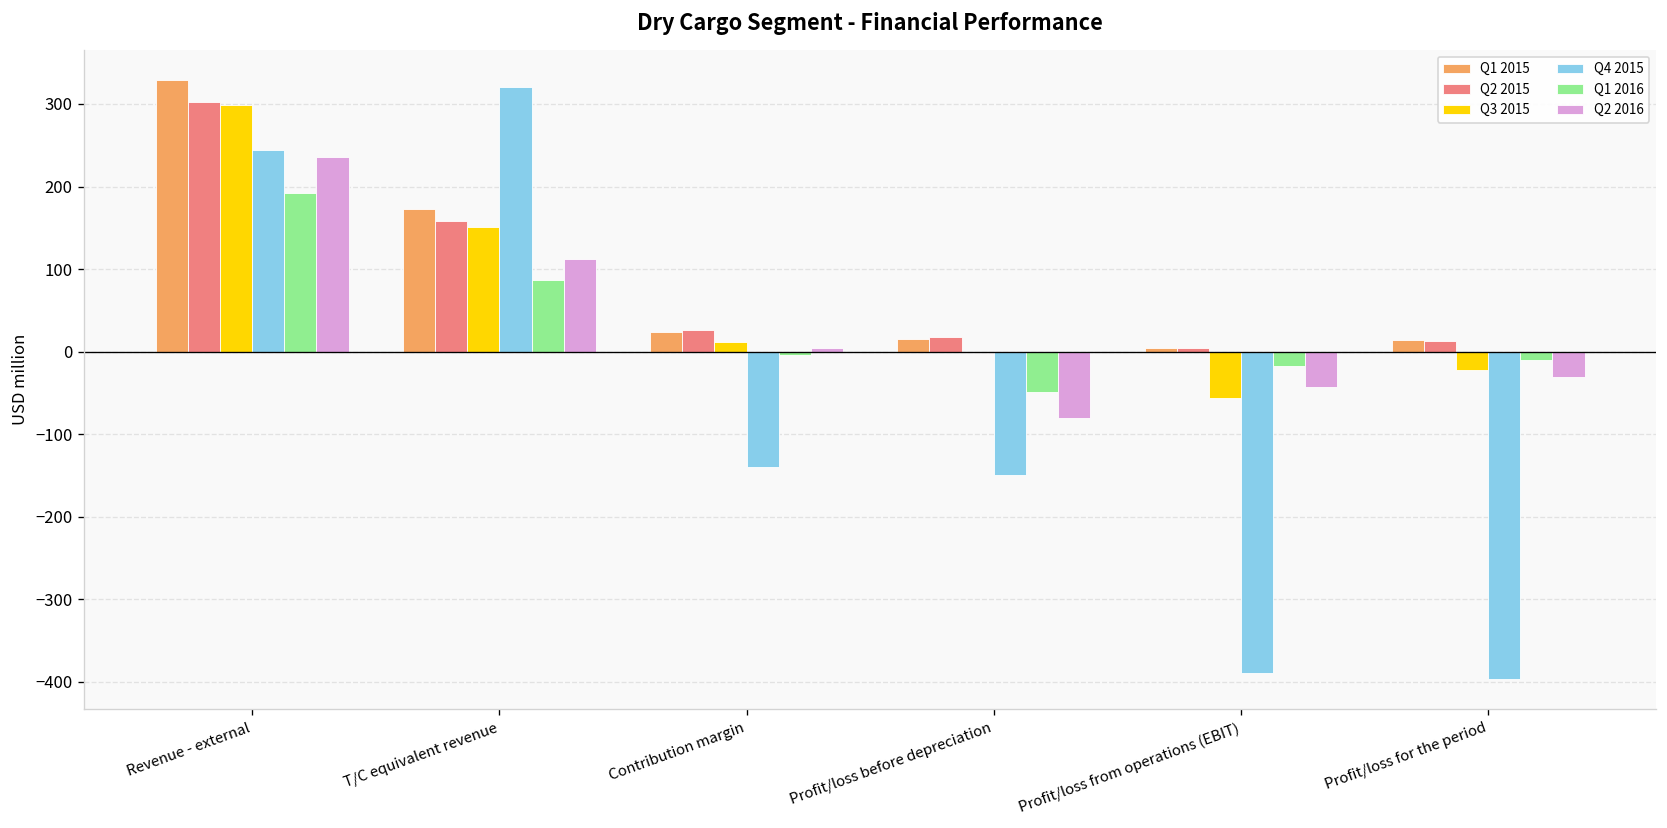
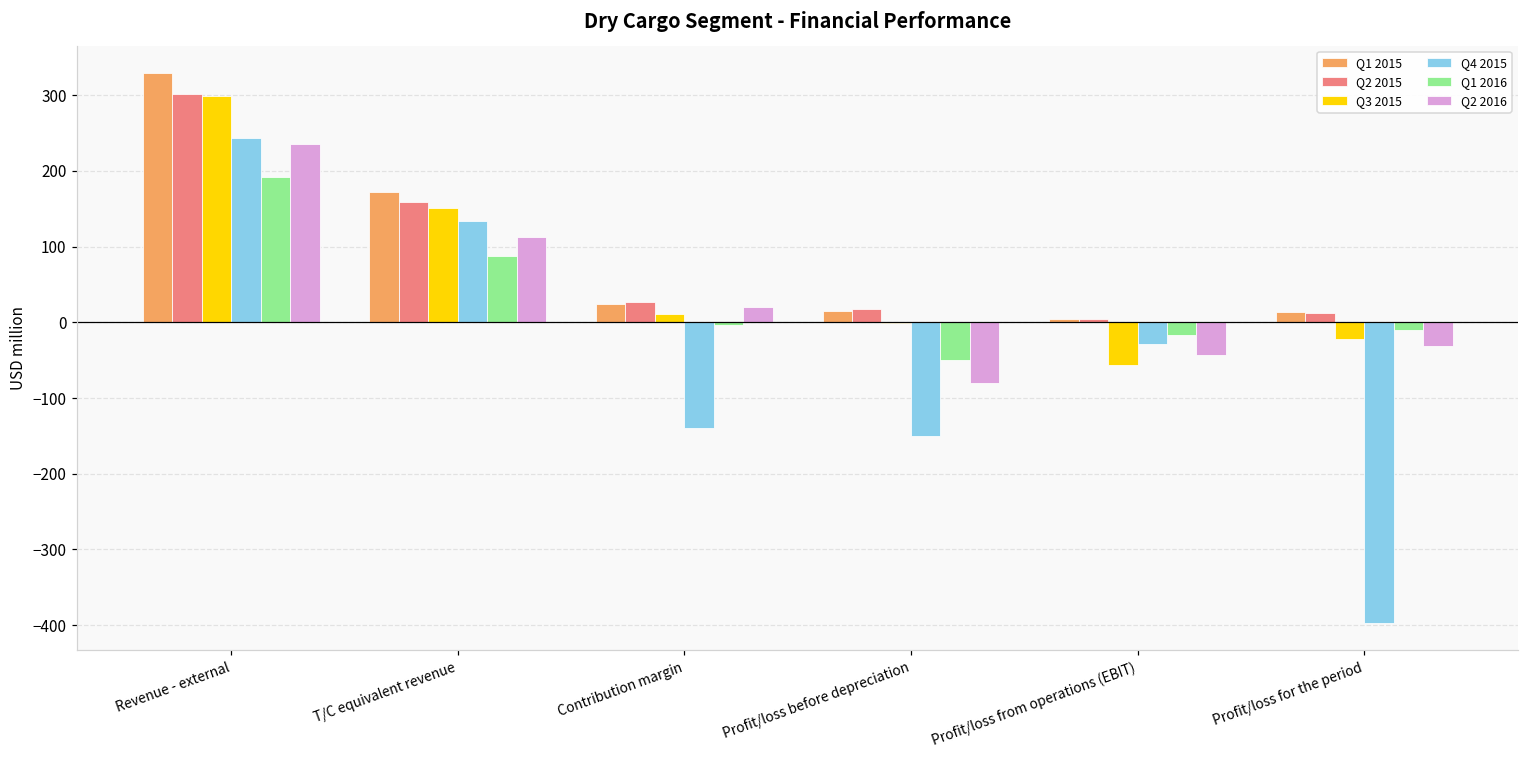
Q4 2015, T/C equivalent revenue: 320 -> 130
Q2 2016, Contribution margin: 0 -> 20
Q4 2015, Profit/loss from operations (EBIT): -390 -> -30
